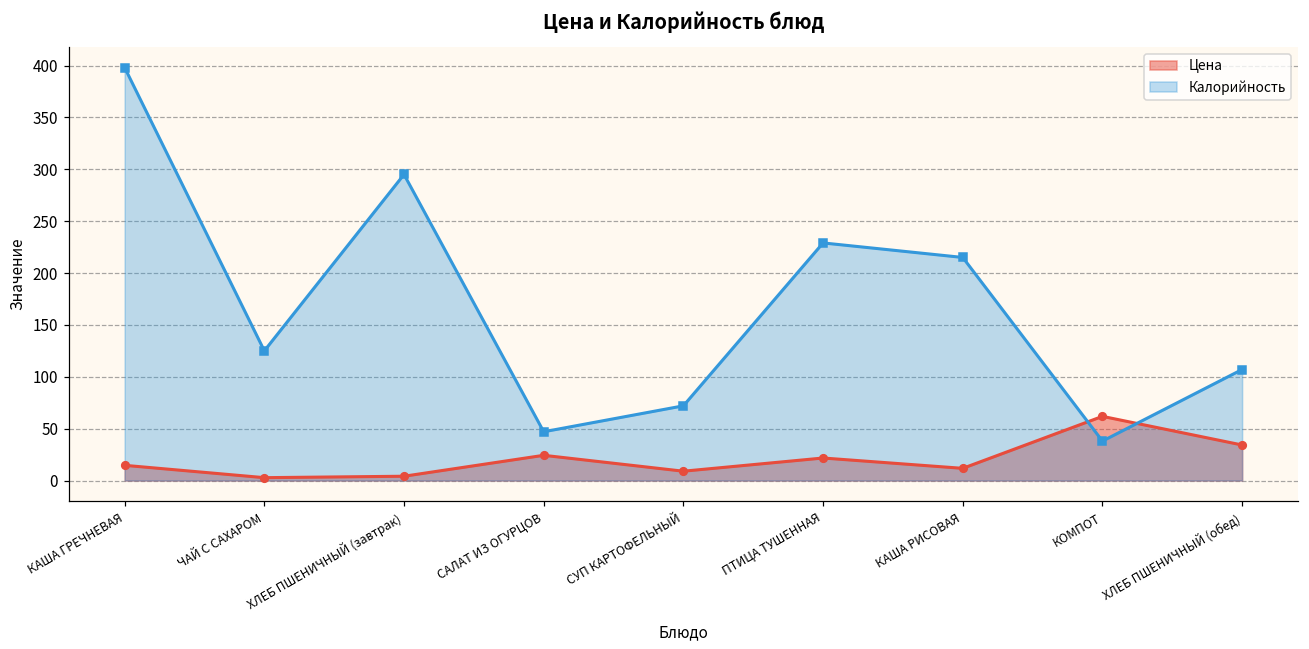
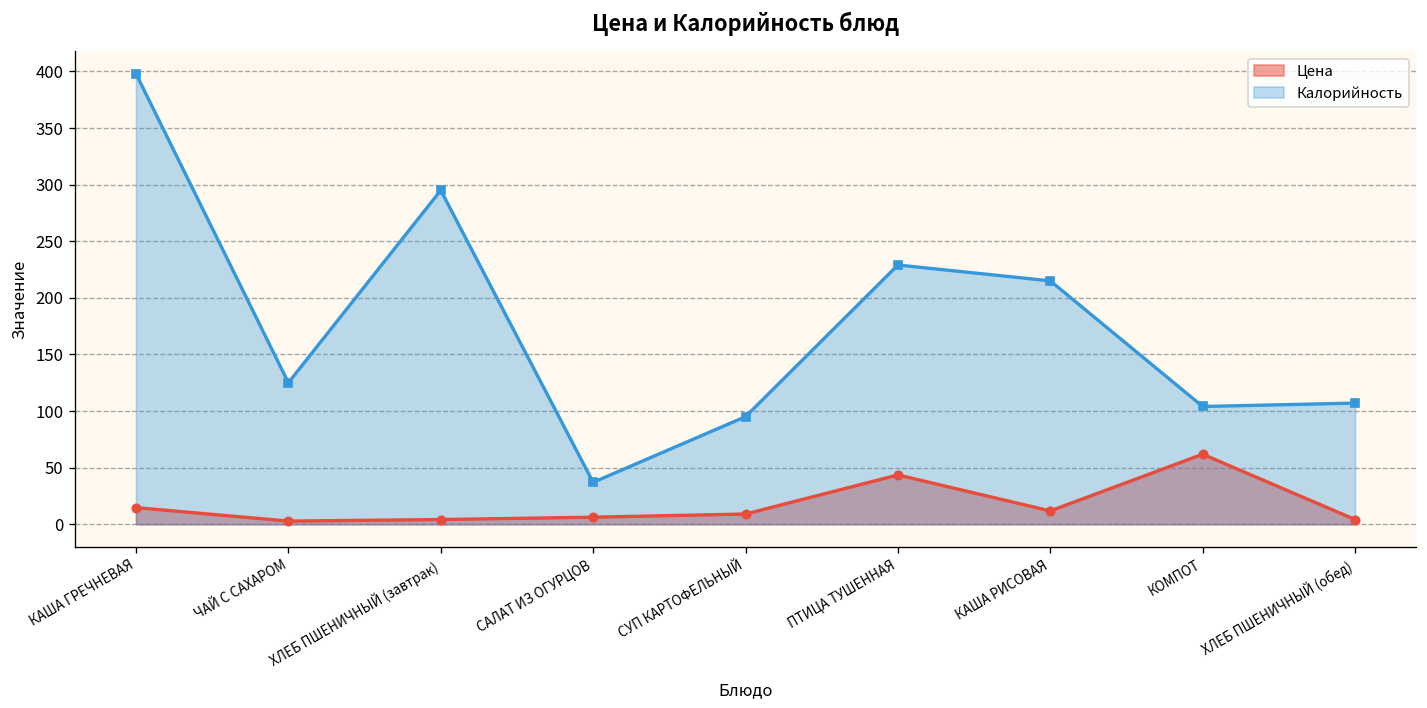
Цена, САЛАТ ИЗ ОГУРЦОВ: 20 -> 10
Калорийность, САЛАТ ИЗ ОГУРЦОВ: 50 -> 40
Калорийность, СУП КАРТОФЕЛЬНЫЙ: 70 -> 100
Цена, ПТИЦА ТУШЕННАЯ: 20 -> 40
Калорийность, КОМПОТ: 40 -> 100
Цена, ХЛЕБ ПШЕНИЧНЫЙ (обед): 30 -> 0
